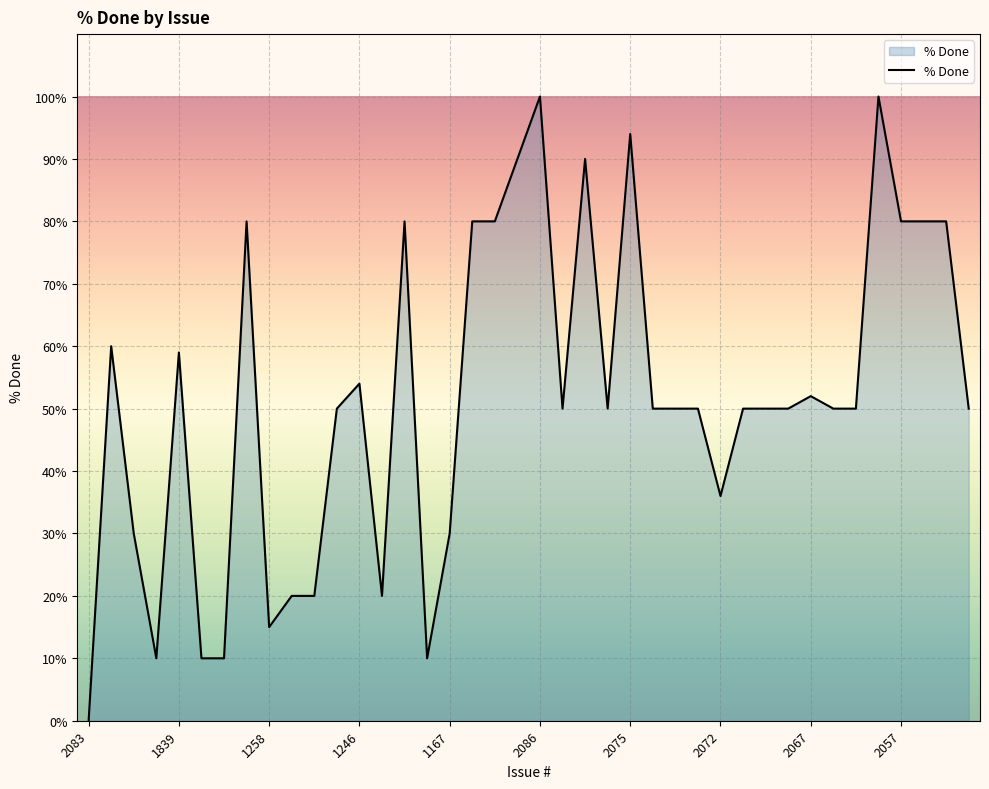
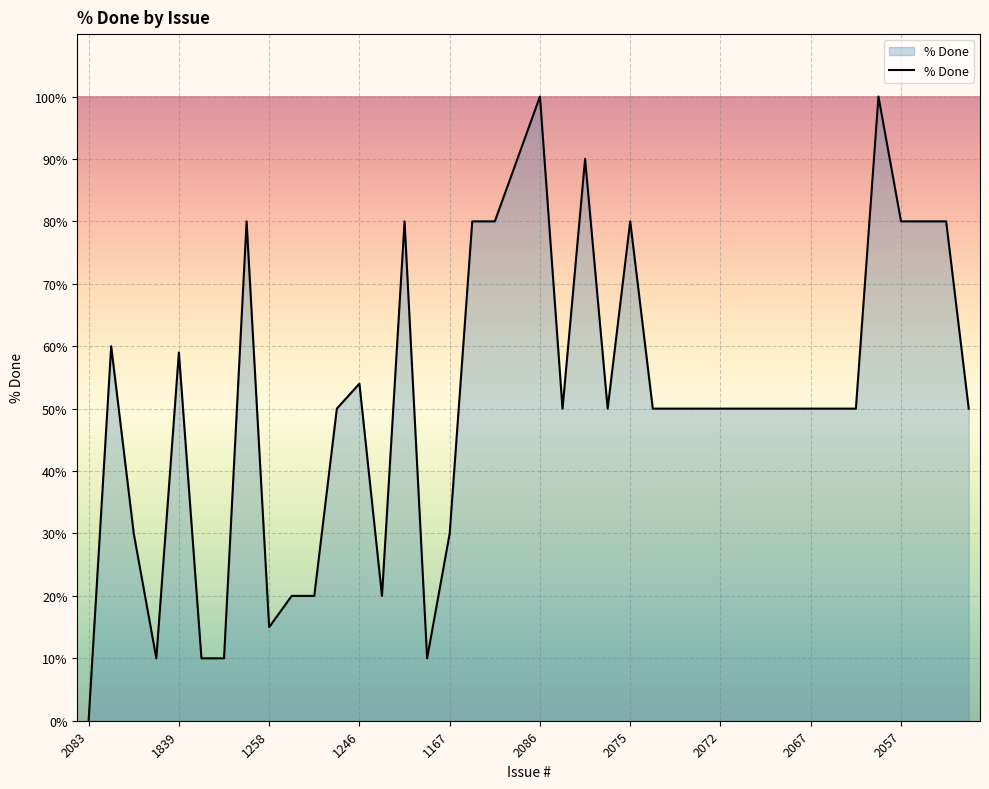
2075: 94% -> 80%
2072: 36% -> 50%
2067: 52% -> 50%
